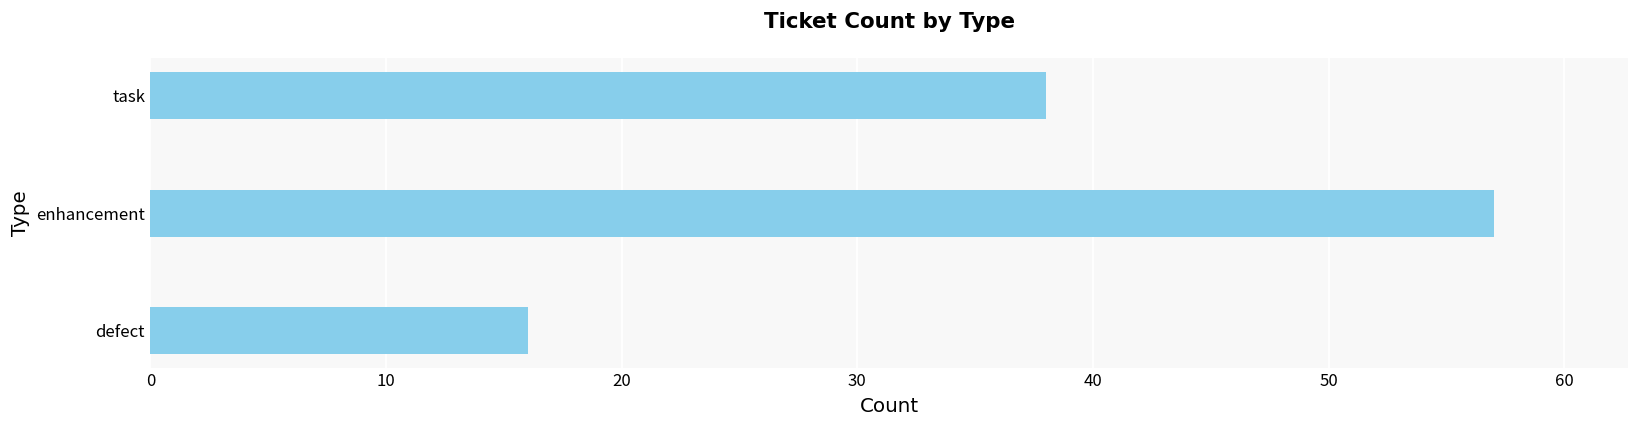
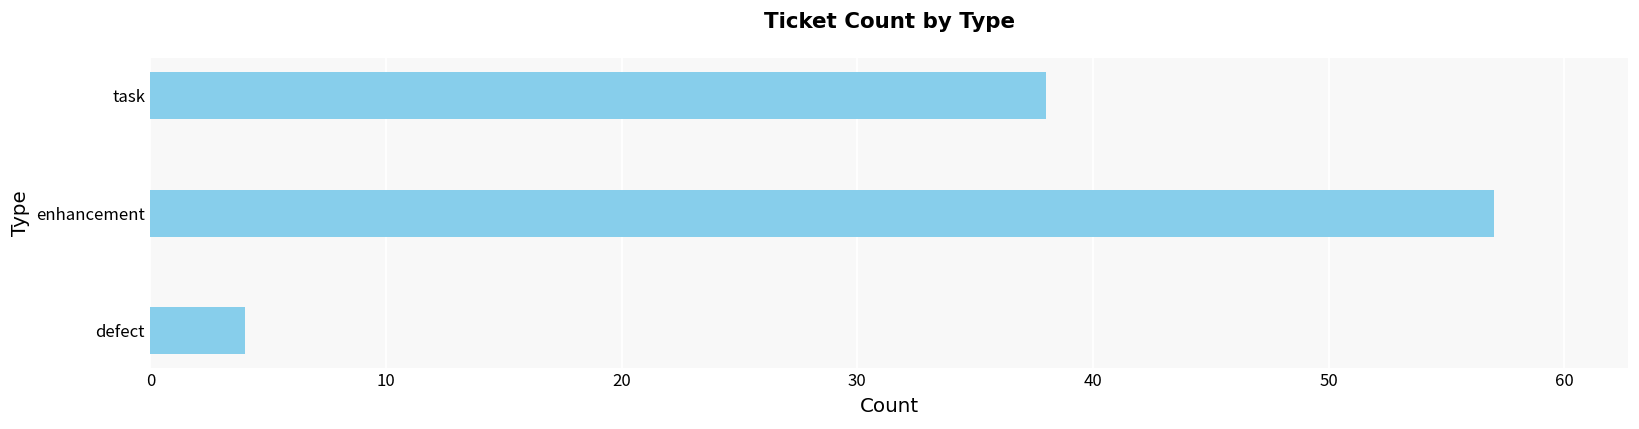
defect: 16 -> 4
